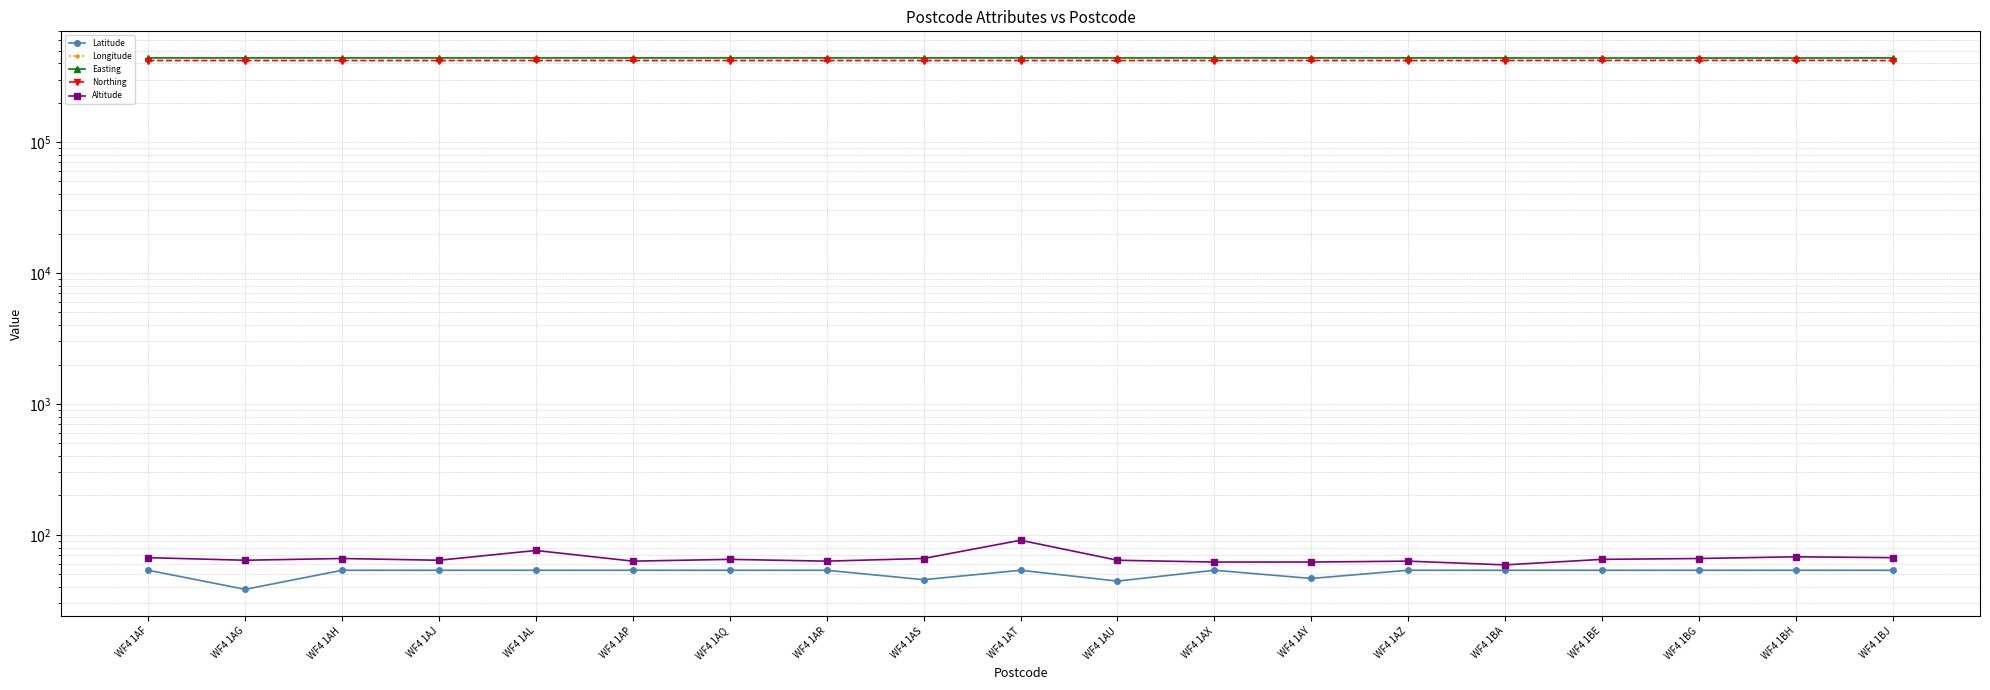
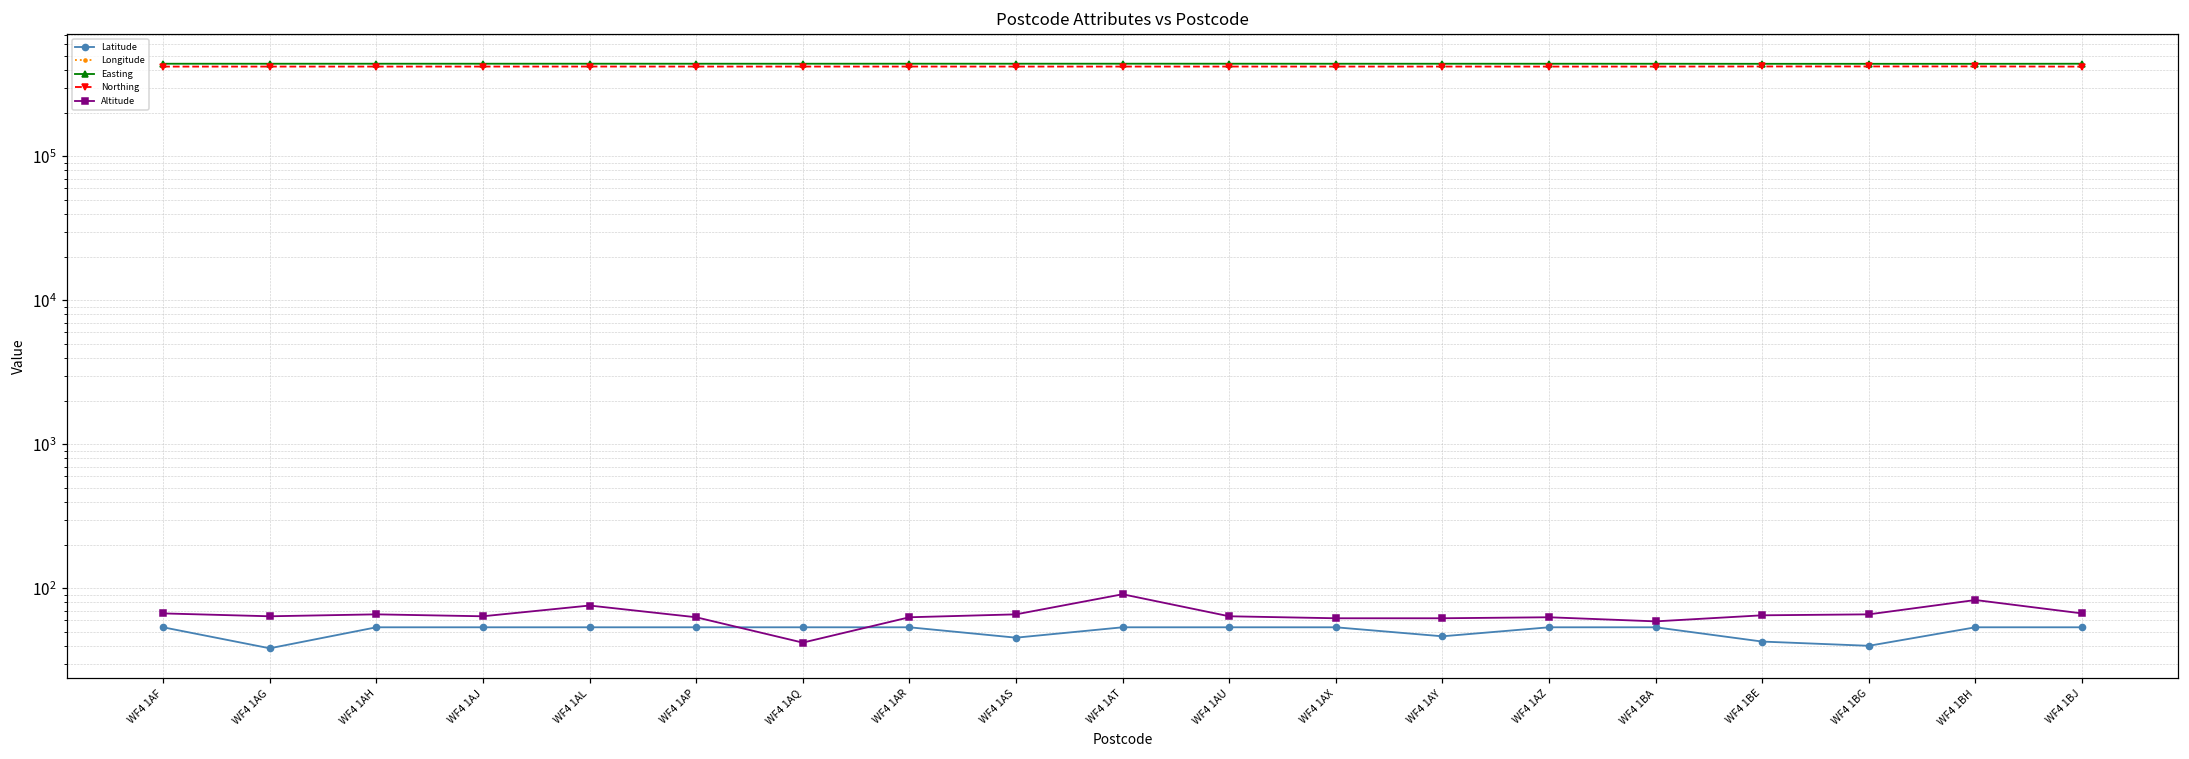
Altitude, WF4 1AQ: 70 -> 42
Latitude, WF4 1AU: 44 -> 54
Latitude, WF4 1BE: 54 -> 43
Latitude, WF4 1BG: 54 -> 40
Altitude, WF4 1BH: 70 -> 80
